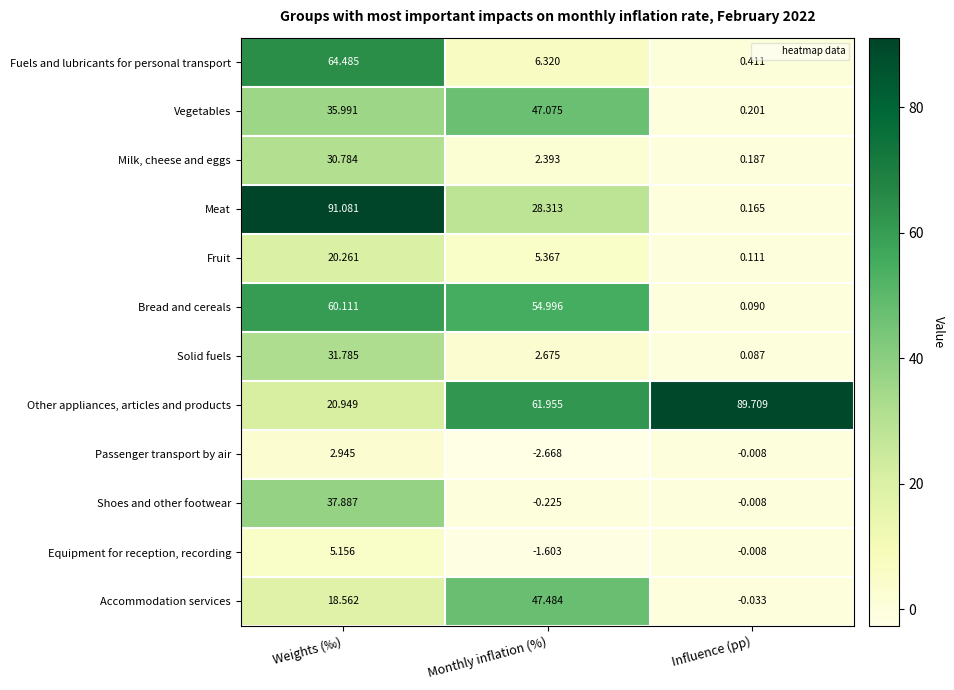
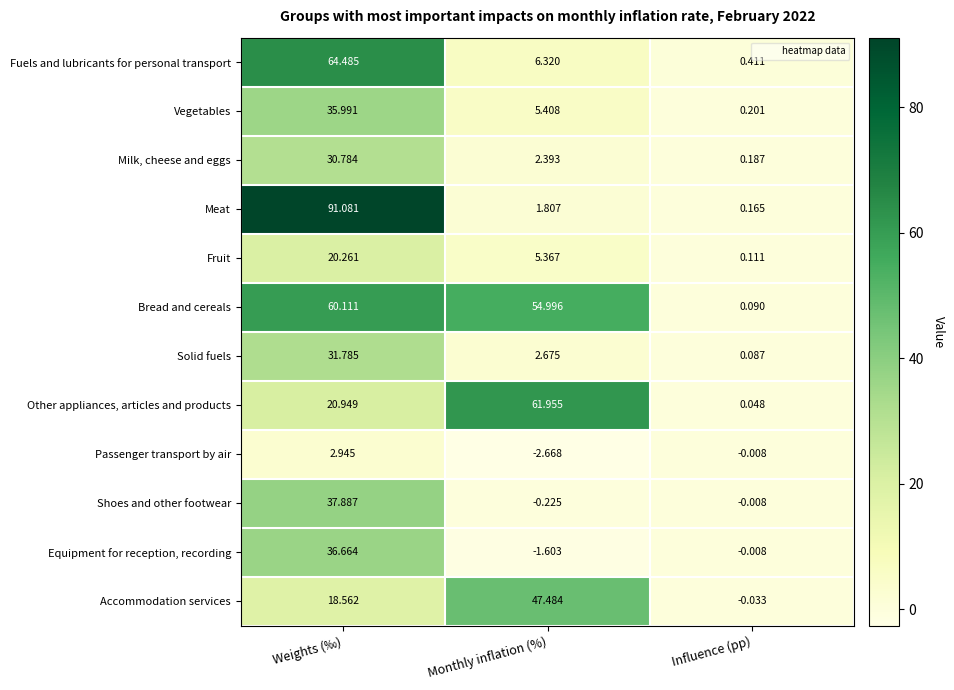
Vegetables, Monthly inflation (%): 47.075 -> 5.408
Meat, Monthly inflation (%): 28.313 -> 1.807
Other appliances, articles and products, Influence (pp): 89.709 -> 0.048
Equipment for reception, recording, Weights (‰): 5.156 -> 36.664
